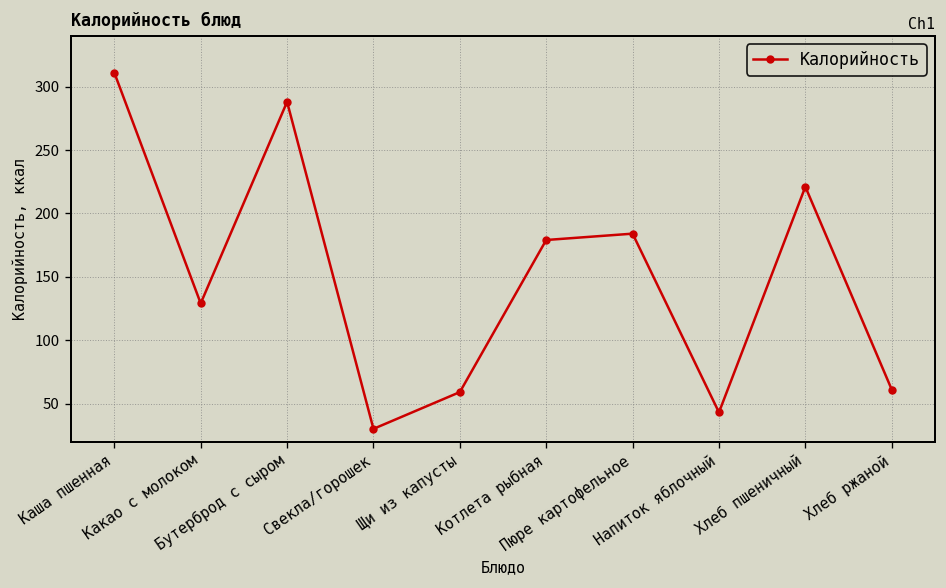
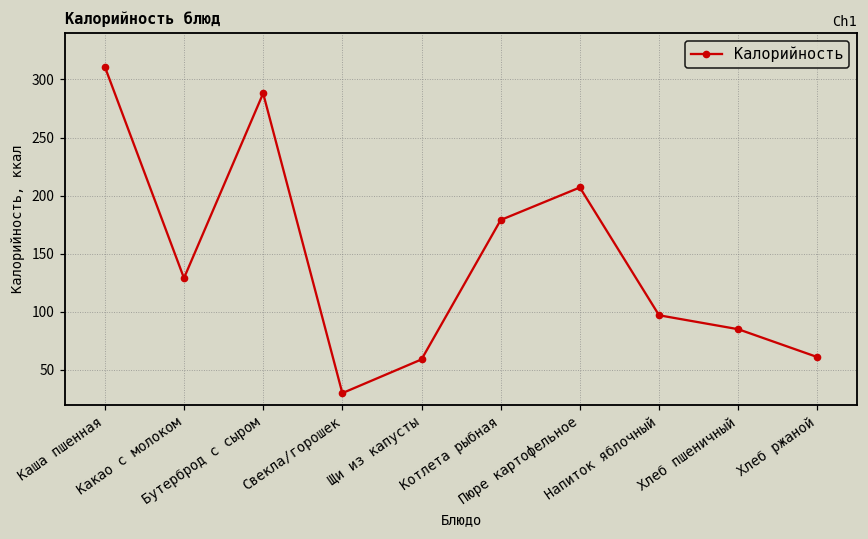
Пюре картофельное: 184 -> 207
Напиток яблочный: 43 -> 97
Хлеб пшеничный: 221 -> 85
